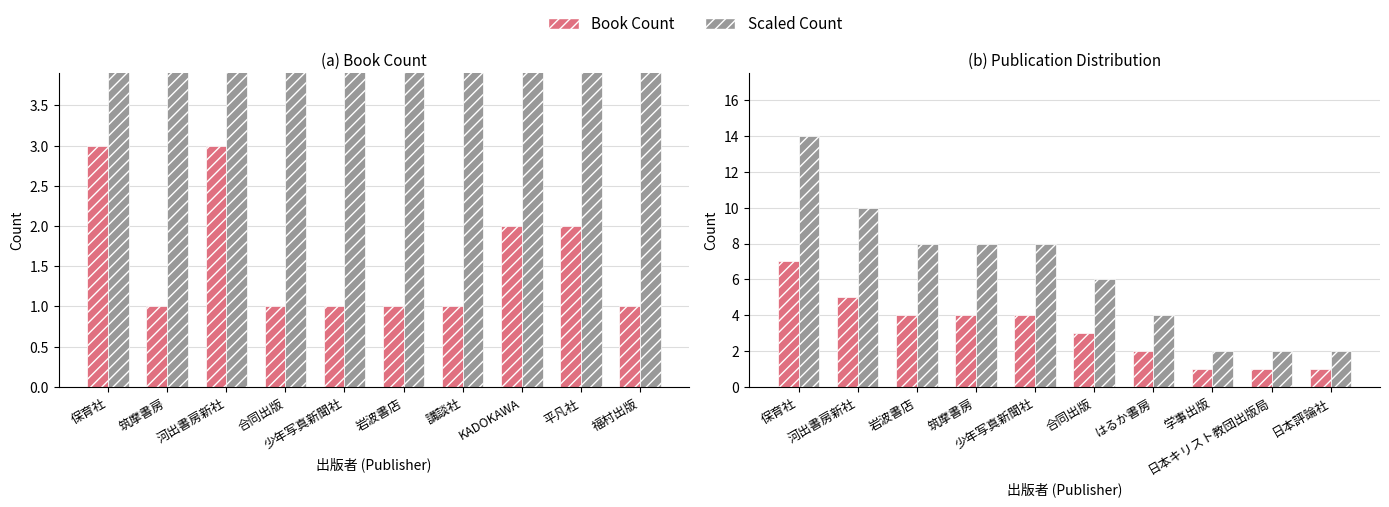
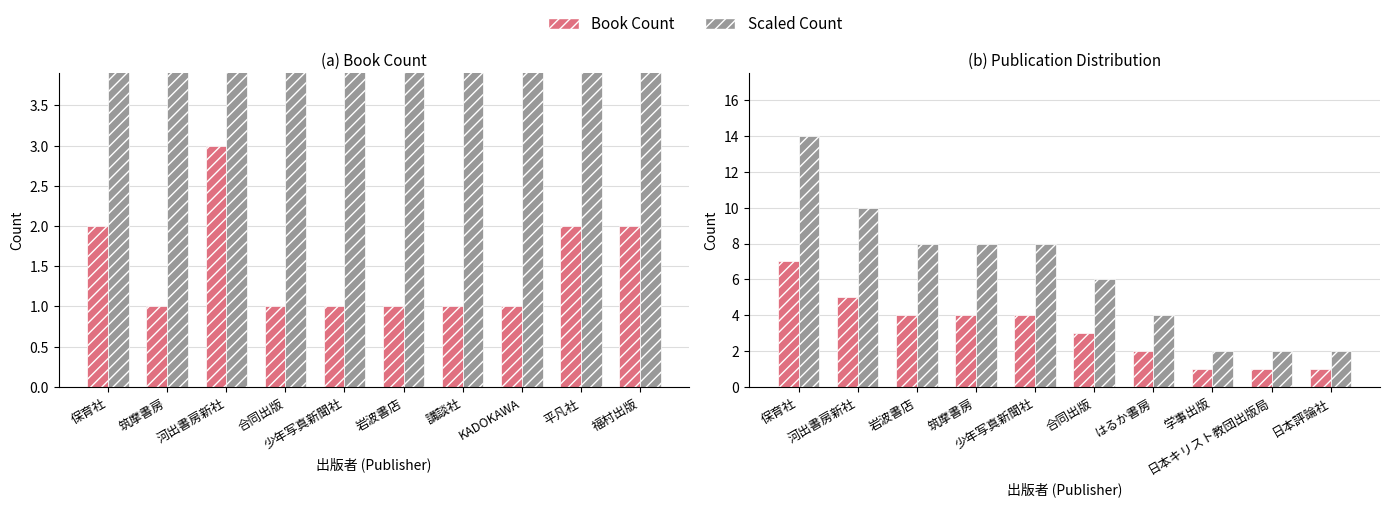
(a) Book Count, Book Count, 保育社: 3 -> 2
(a) Book Count, Book Count, KADOKAWA: 2 -> 1
(a) Book Count, Book Count, 福村出版: 1 -> 2
